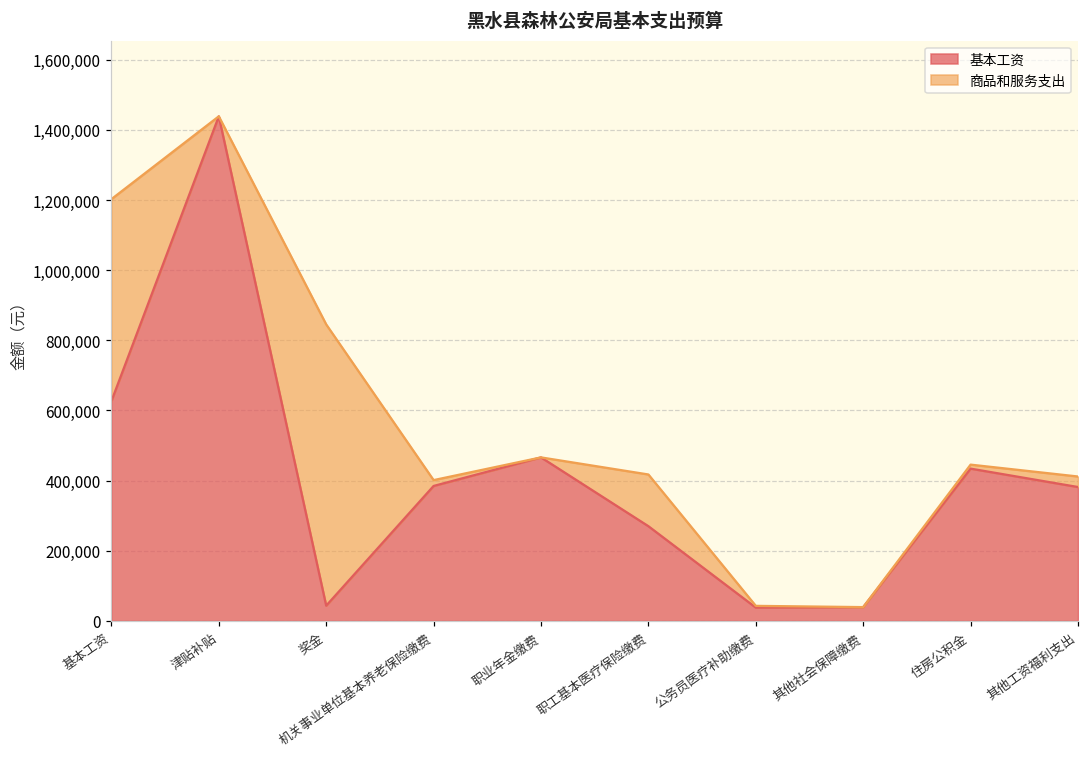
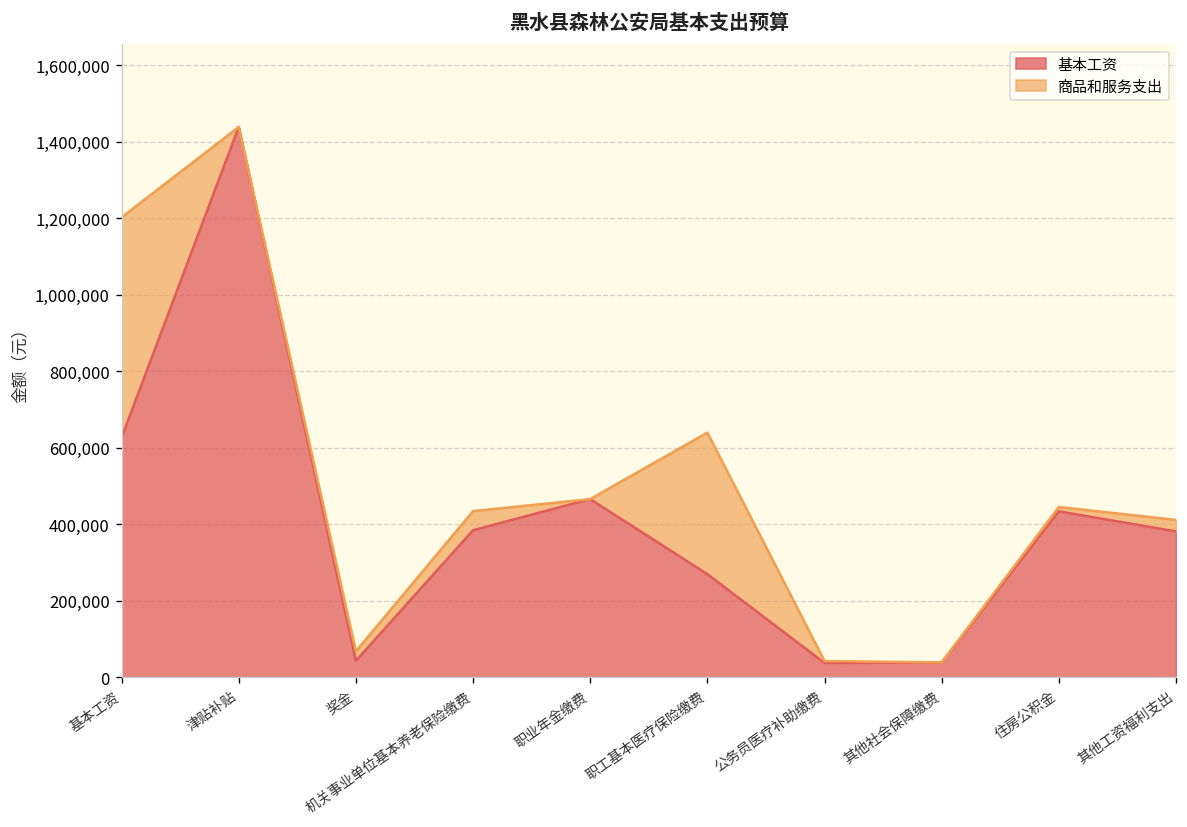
商品和服务支出, 奖金: 800,000 -> 30,000
商品和服务支出, 机关事业单位基本养老保险缴费: 20,000 -> 50,000
商品和服务支出, 职工基本医疗保险缴费: 150,000 -> 370,000
